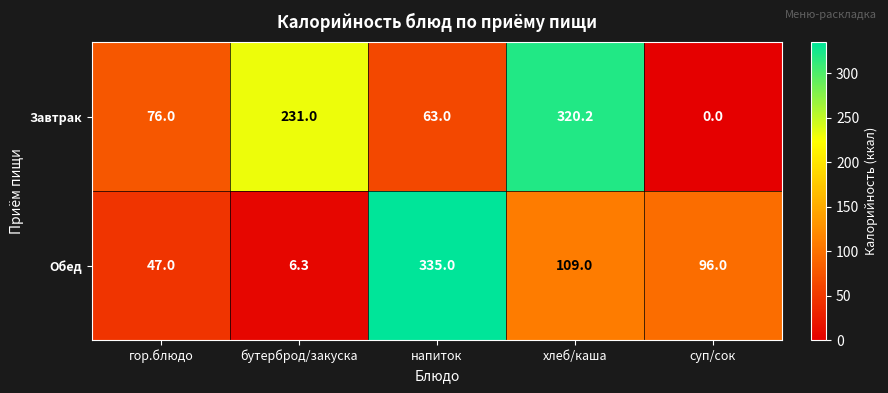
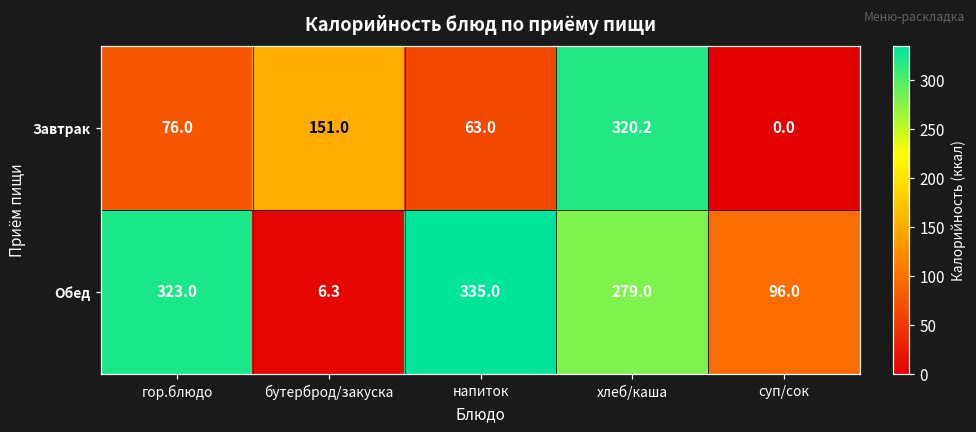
Завтрак, бутерброд/закуска: 231.0 -> 151.0
Обед, гор.блюдо: 47.0 -> 323.0
Обед, хлеб/каша: 109.0 -> 279.0
